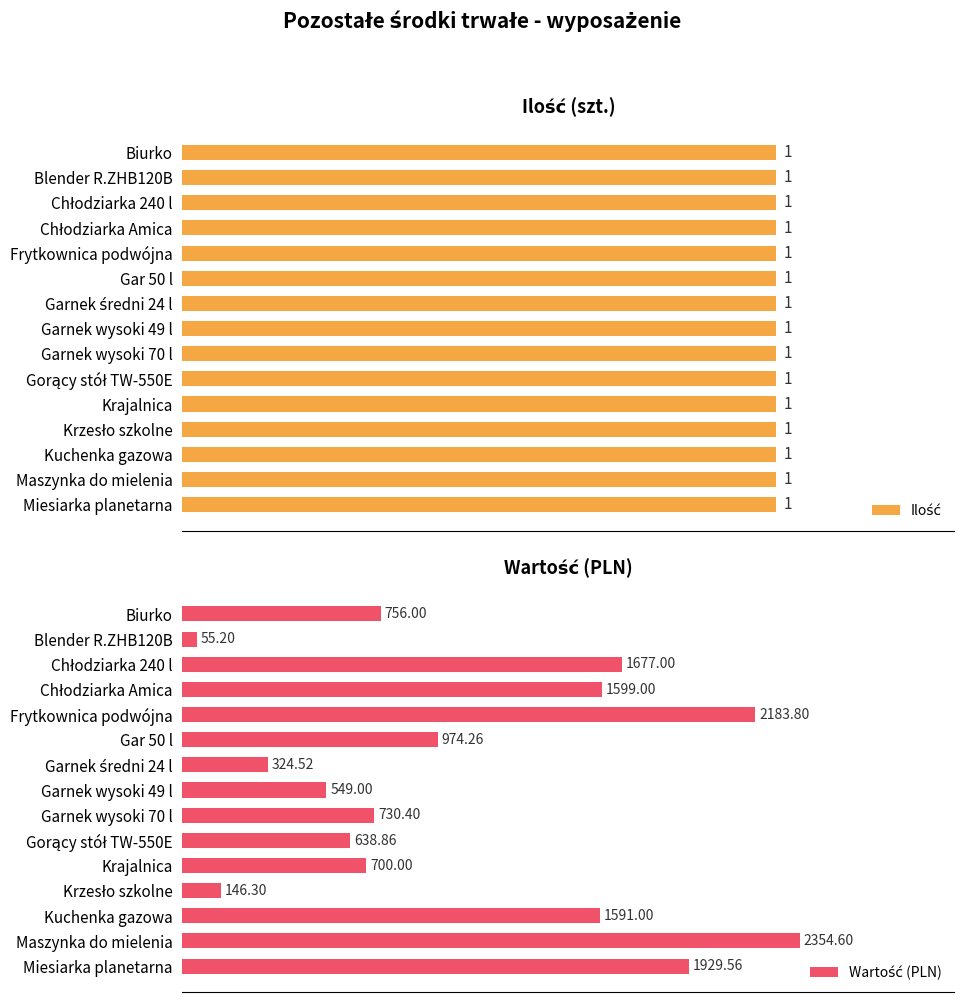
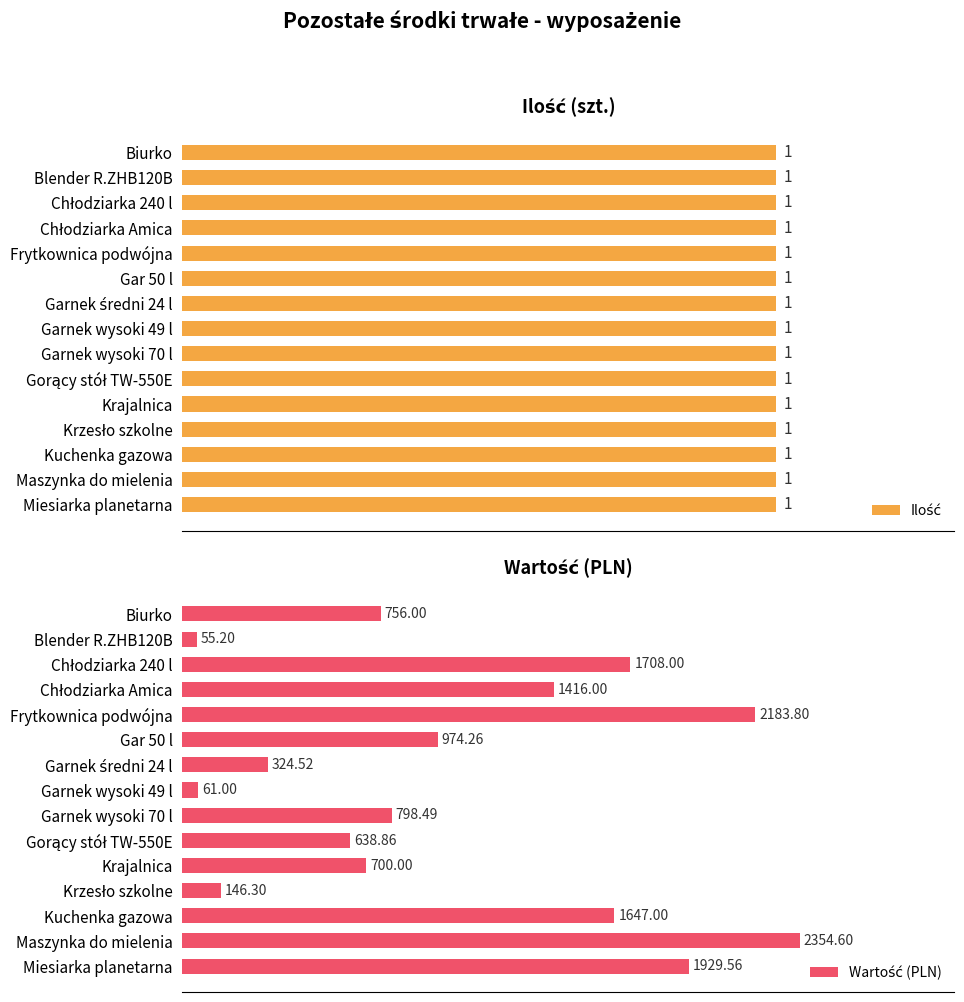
Wartość (PLN), Chłodziarka 240 l: 1677.00 -> 1708.00
Wartość (PLN), Chłodziarka Amica: 1599.00 -> 1416.00
Wartość (PLN), Garnek wysoki 49 l: 549.00 -> 61.00
Wartość (PLN), Garnek wysoki 70 l: 730.40 -> 798.49
Wartość (PLN), Kuchenka gazowa: 1591.00 -> 1647.00
